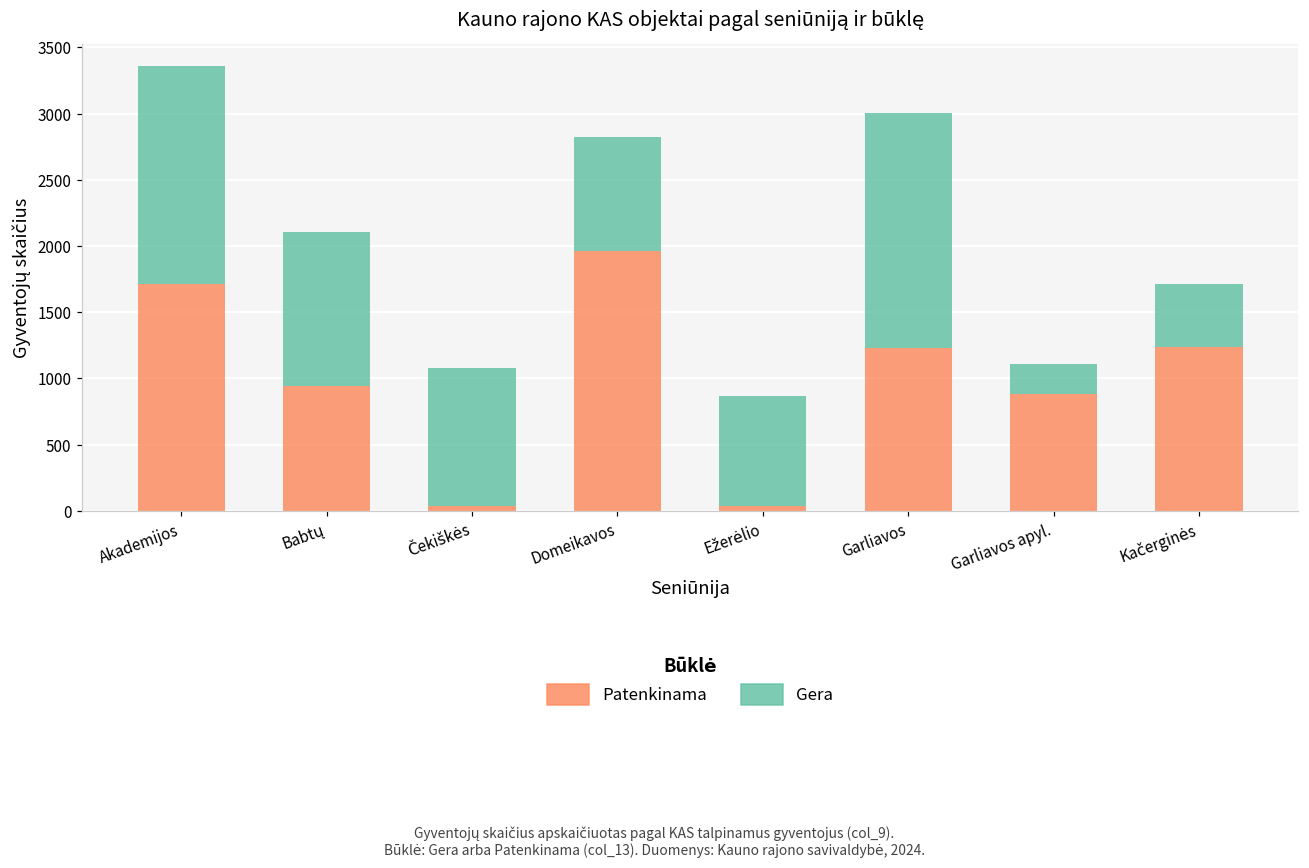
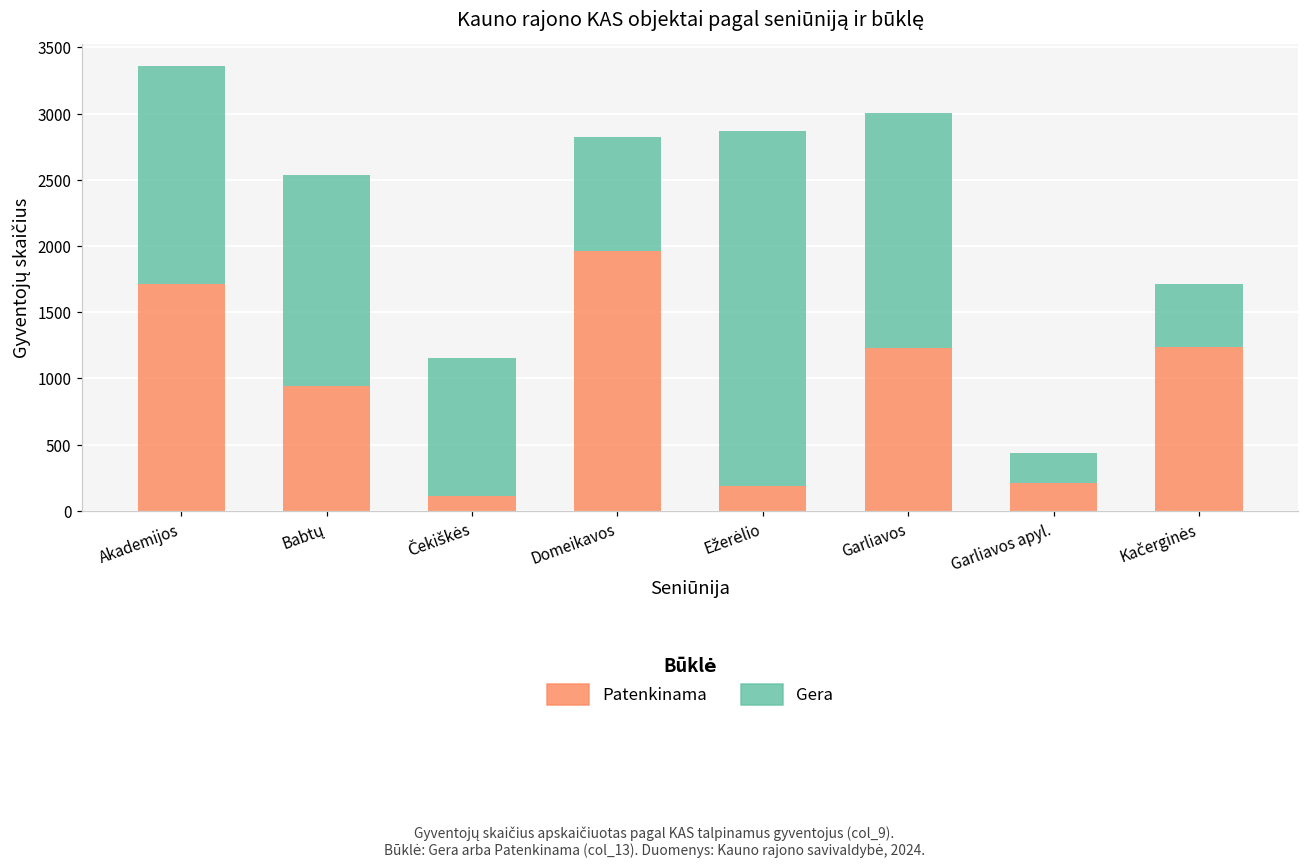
Gera, Babtų: 1160 -> 1600
Patenkinama, Čekiškės: 40 -> 120
Patenkinama, Ežerėlio: 40 -> 190
Gera, Ežerėlio: 840 -> 2680
Patenkinama, Garliavos apyl.: 880 -> 210
